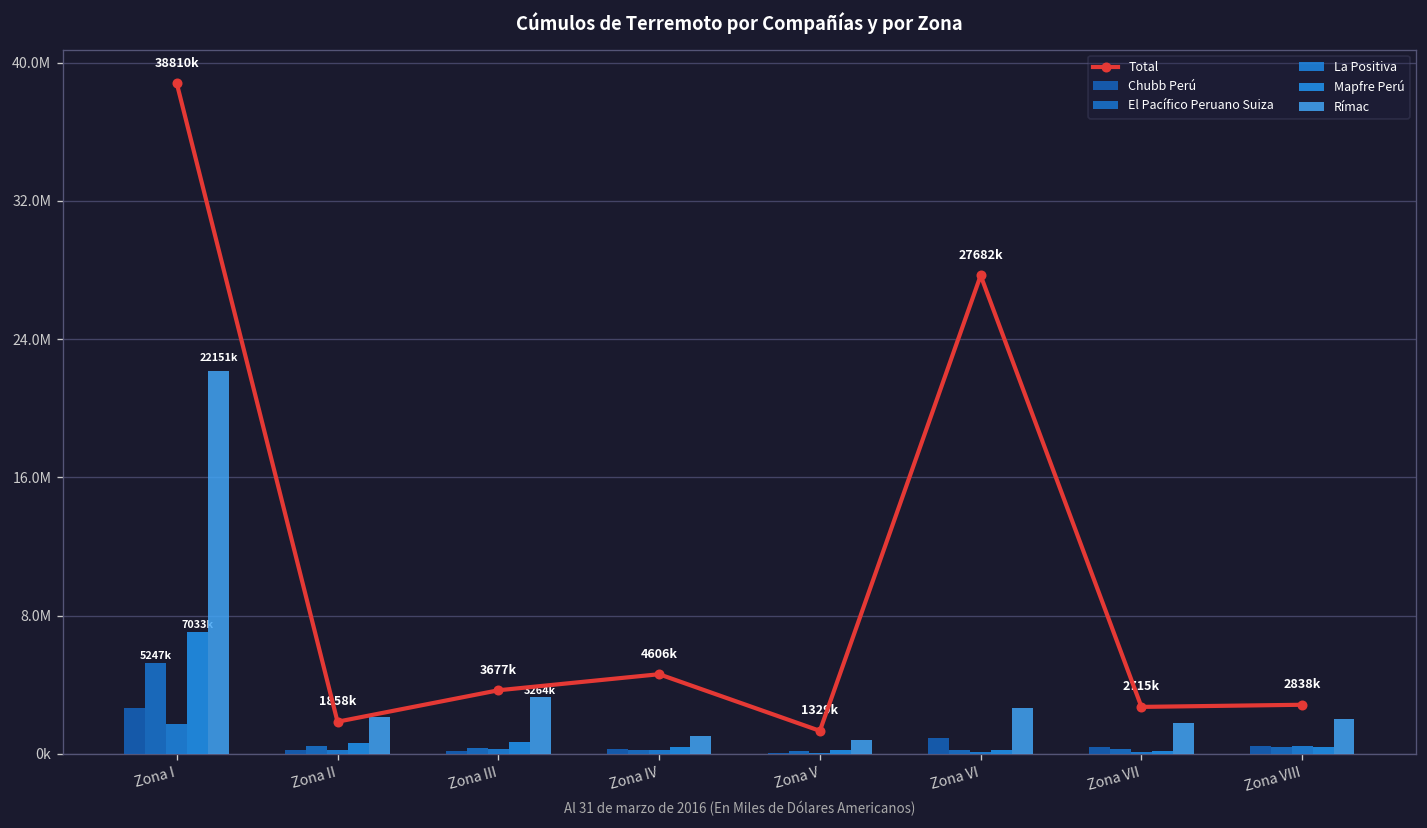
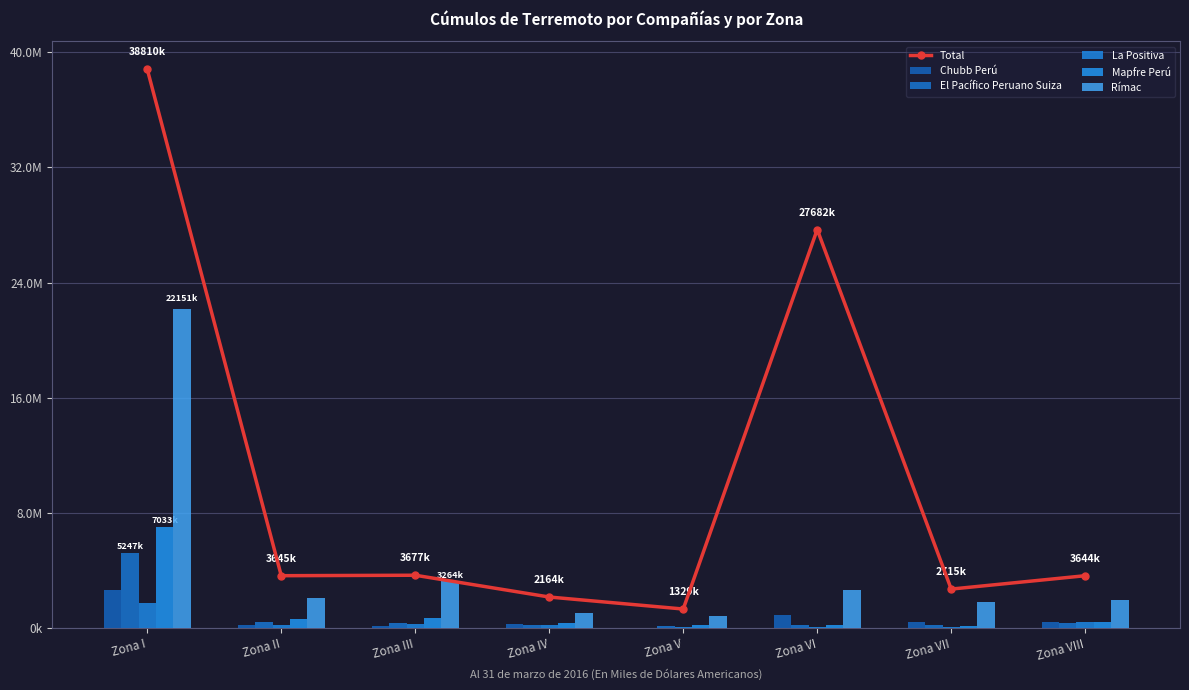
Total, Zona II: 1858k -> 3645k
Total, Zona IV: 4606k -> 2164k
Total, Zona VIII: 2838k -> 3644k
